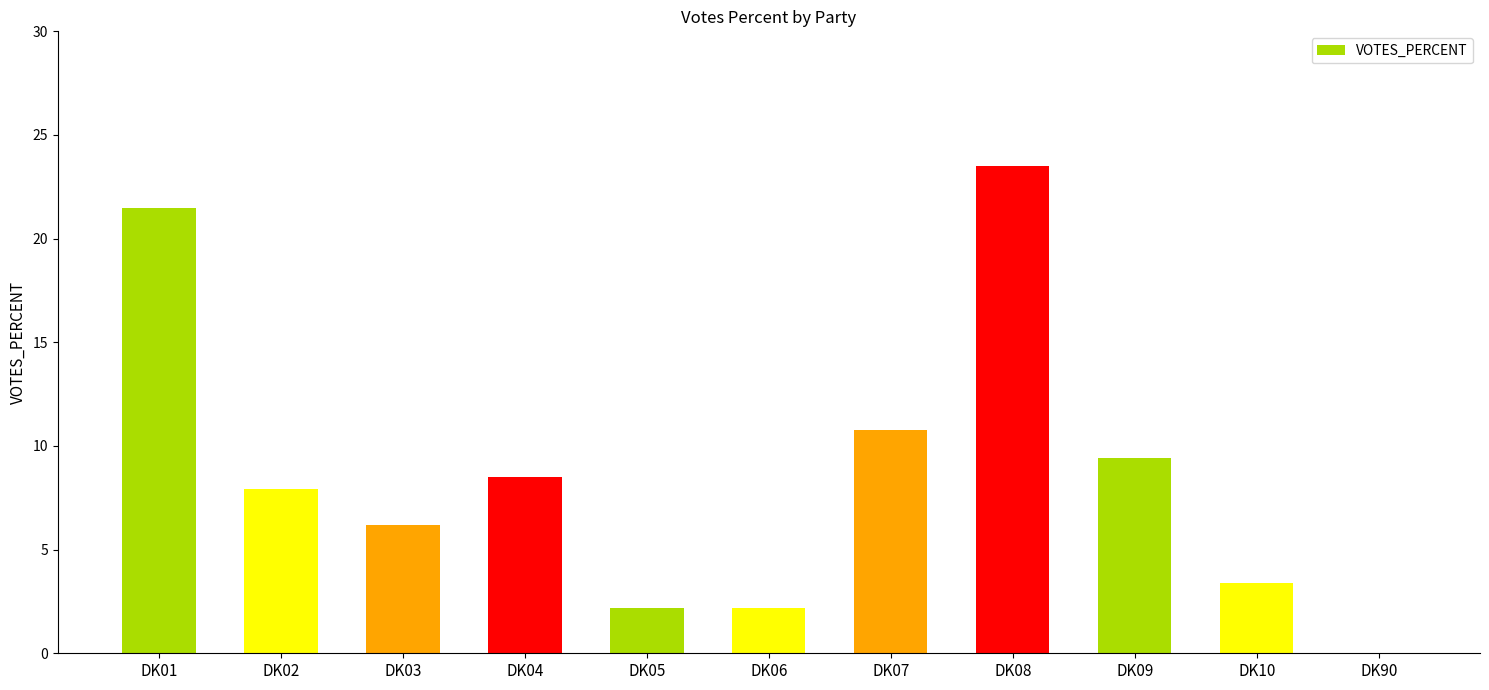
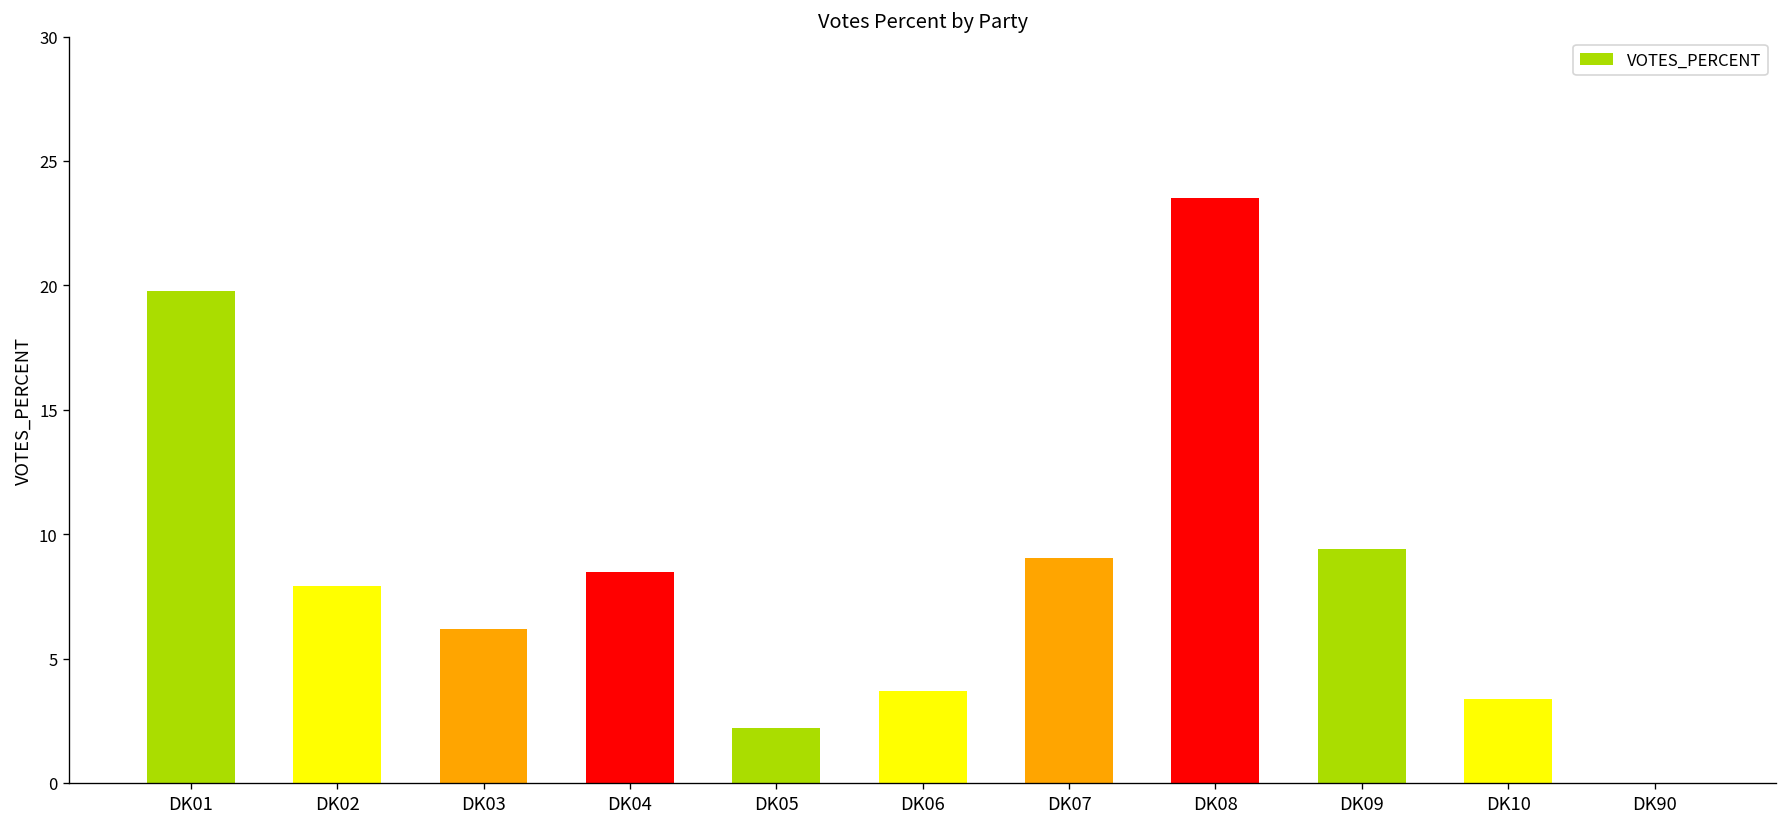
DK01: 21.5 -> 19.8
DK06: 2.2 -> 3.7
DK07: 10.8 -> 9.0
